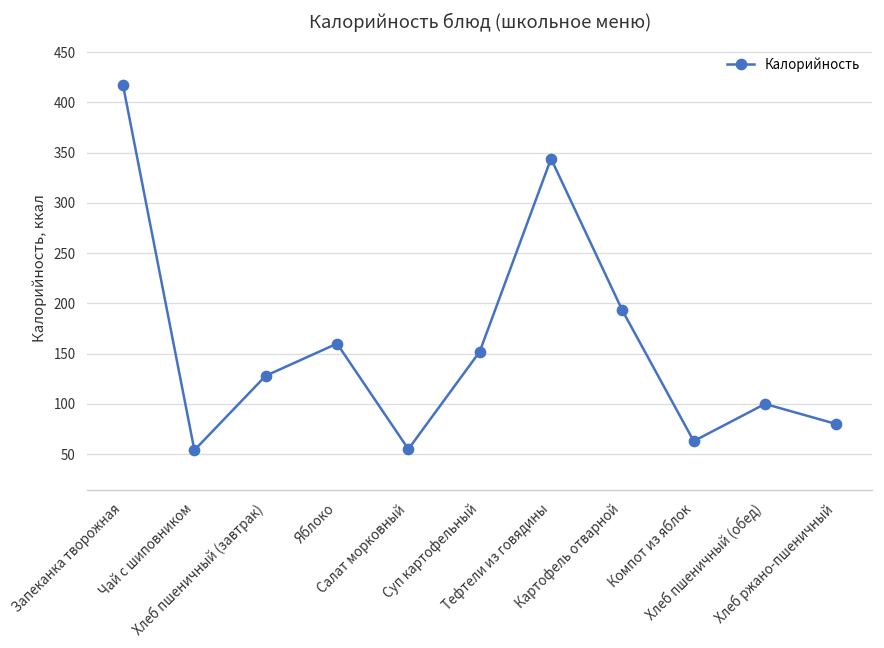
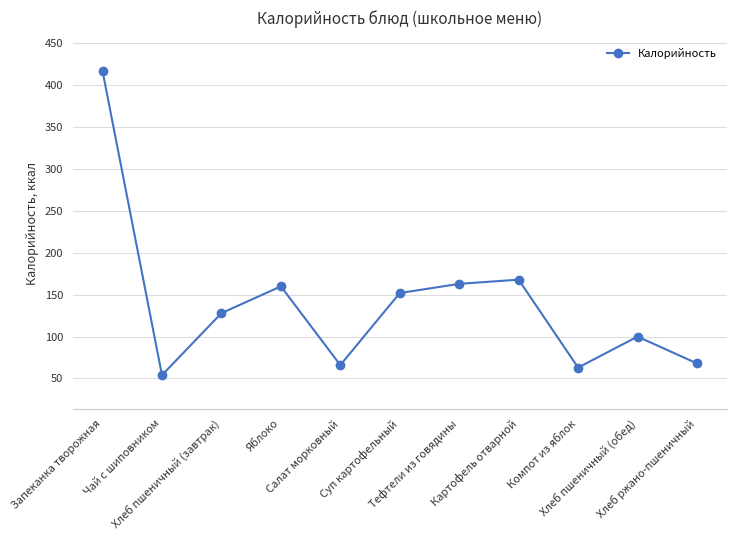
Салат морковный: 60 -> 70
Тефтели из говядины: 340 -> 160
Картофель отварной: 190 -> 170
Хлеб ржано-пшеничный: 80 -> 70
